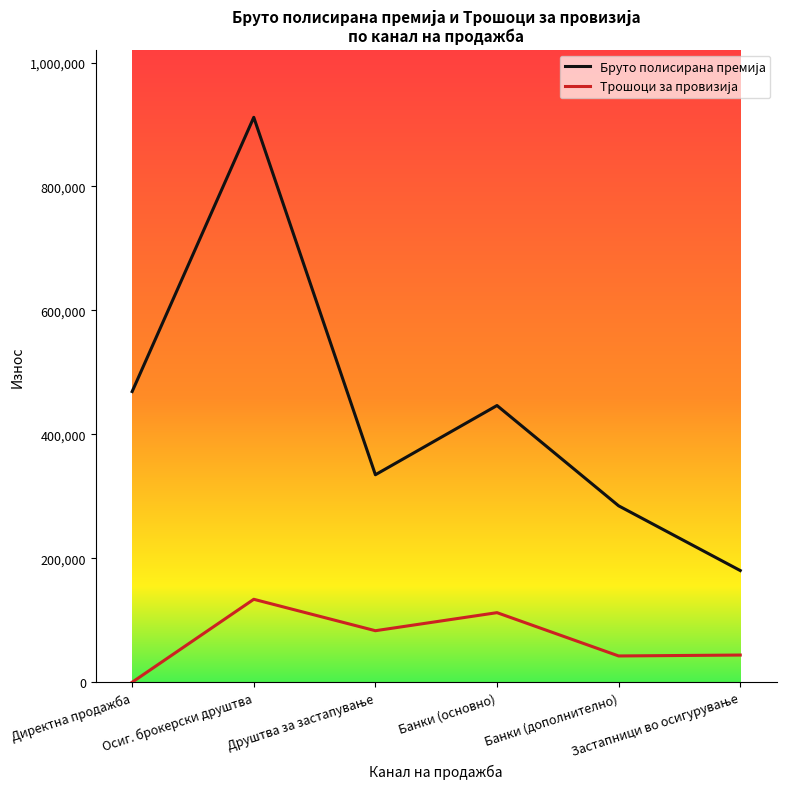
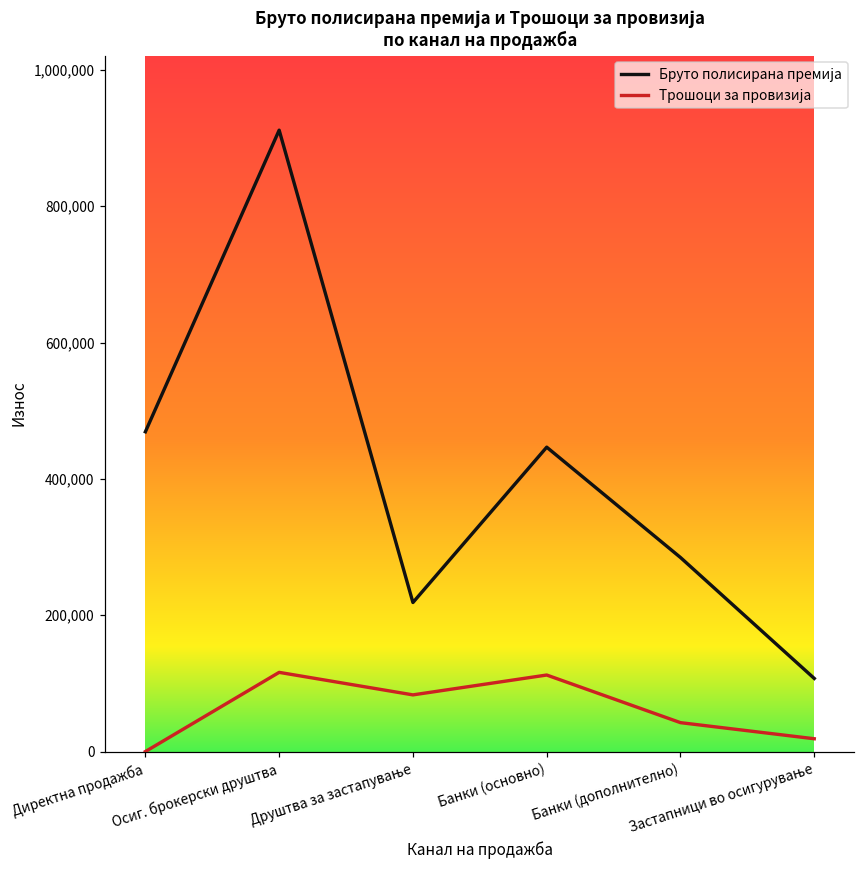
Трошоци за провизија, Осиг. брокерски друштва: 130,000 -> 120,000
Бруто полисирана премија, Друштва за застапување: 330,000 -> 220,000
Бруто полисирана премија, Застапници во осигурување: 180,000 -> 110,000
Трошоци за провизија, Застапници во осигурување: 40,000 -> 20,000
